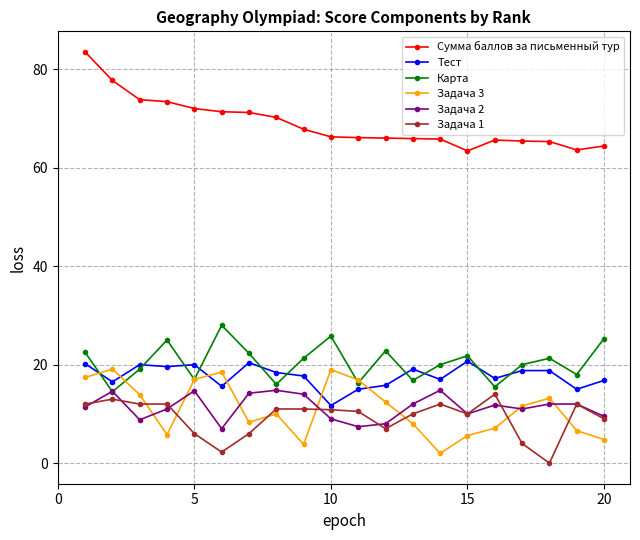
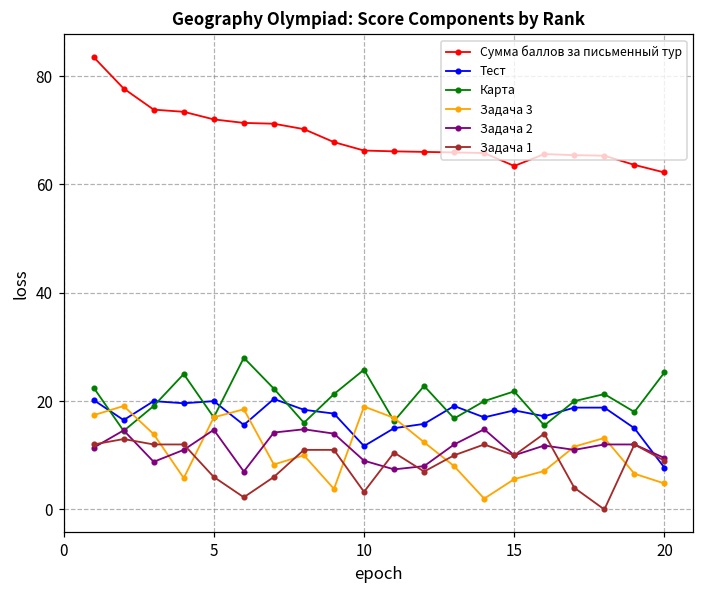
Задача 1, 10: 11 -> 3
Тест, 15: 21 -> 18
Сумма баллов за письменный тур, 20: 64 -> 62
Тест, 20: 17 -> 8
